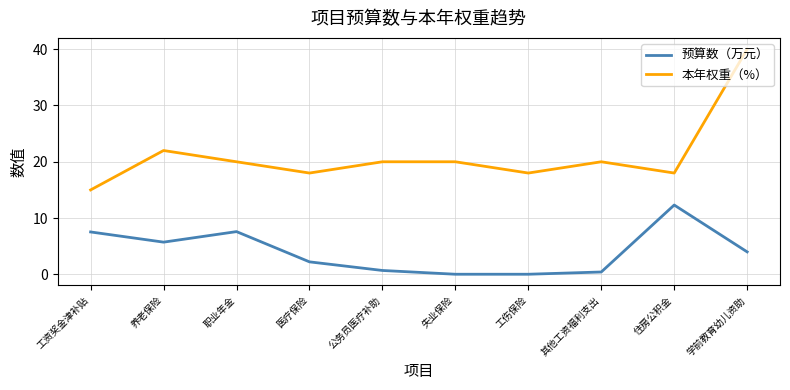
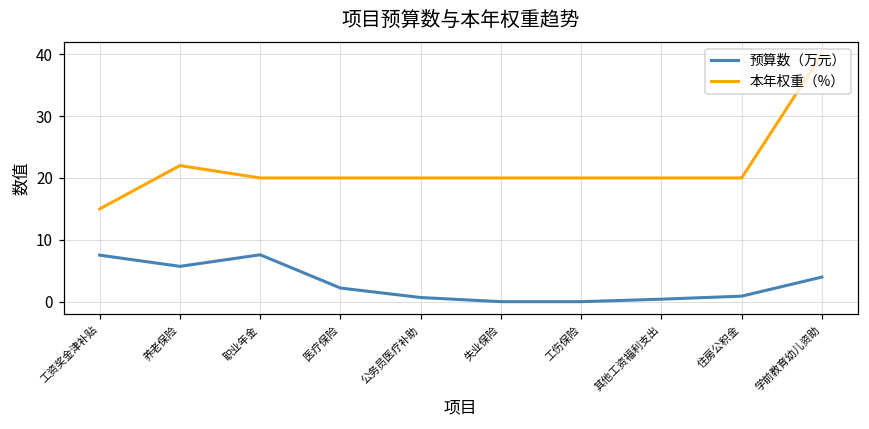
本年权重（%）, 医疗保险: 18 -> 20
本年权重（%）, 工伤保险: 18 -> 20
预算数（万元）, 住房公积金: 12 -> 1
本年权重（%）, 住房公积金: 18 -> 20
